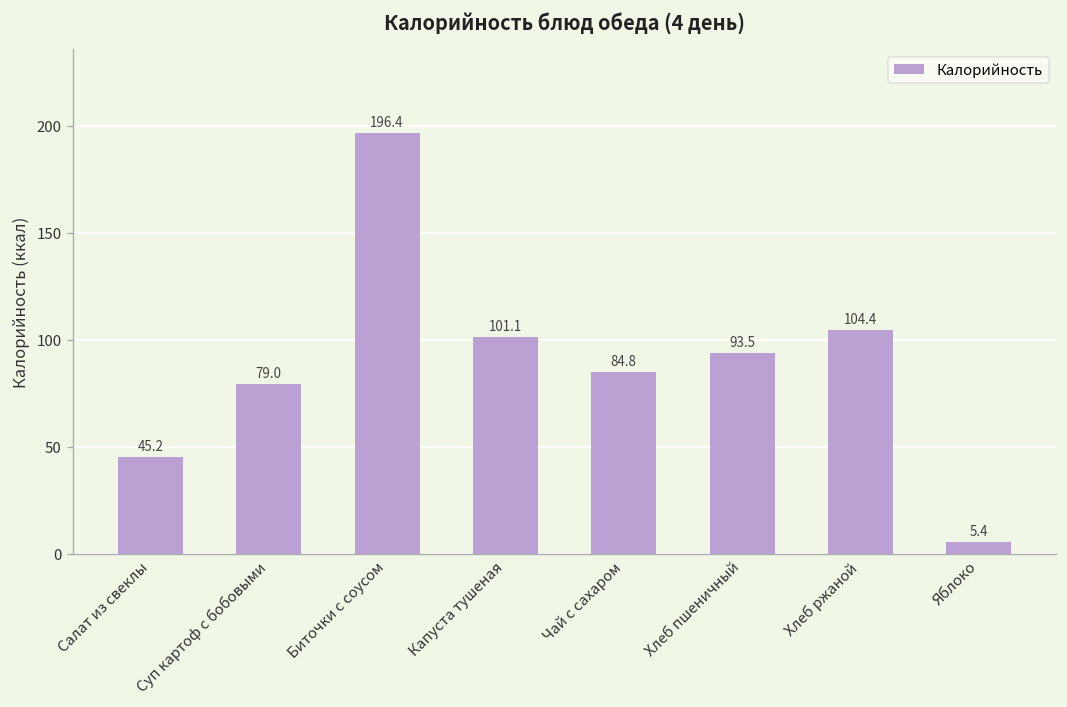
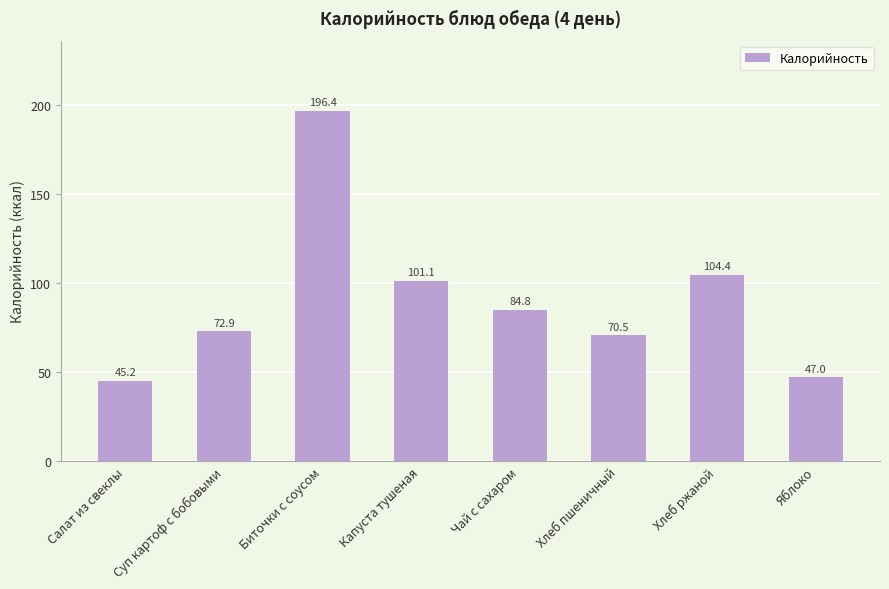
Суп картоф с бобовыми: 79.0 -> 72.9
Хлеб пшеничный: 93.5 -> 70.5
Яблоко: 5.4 -> 47.0
